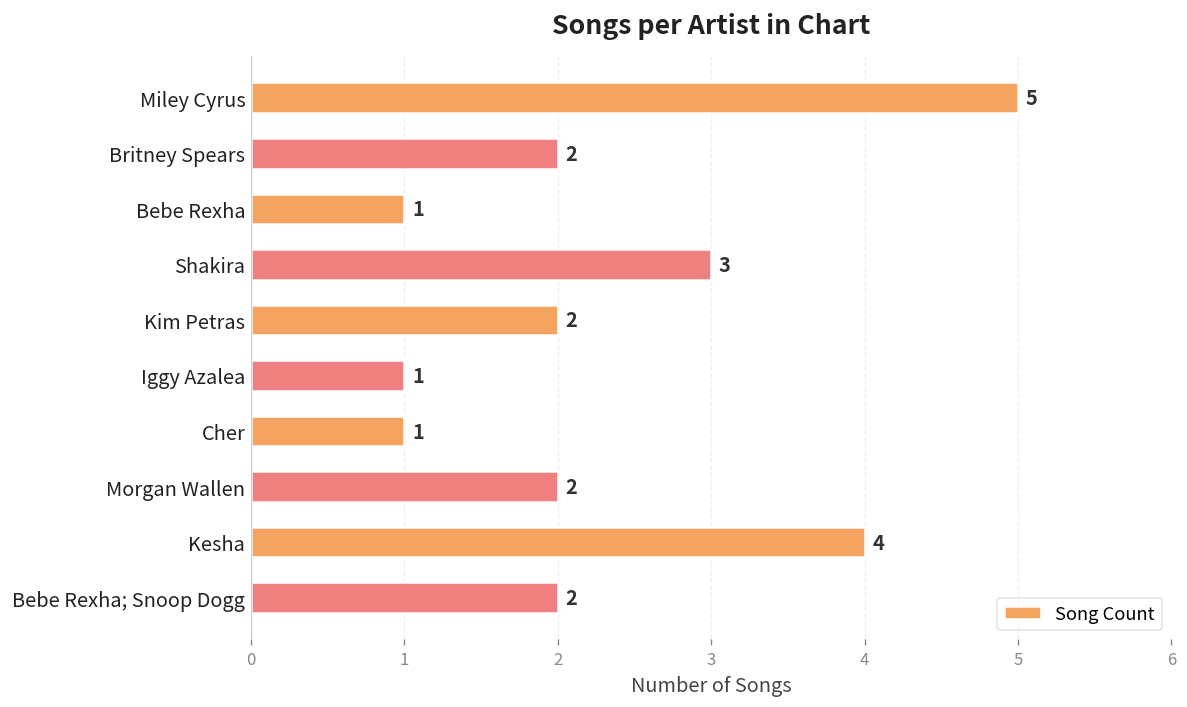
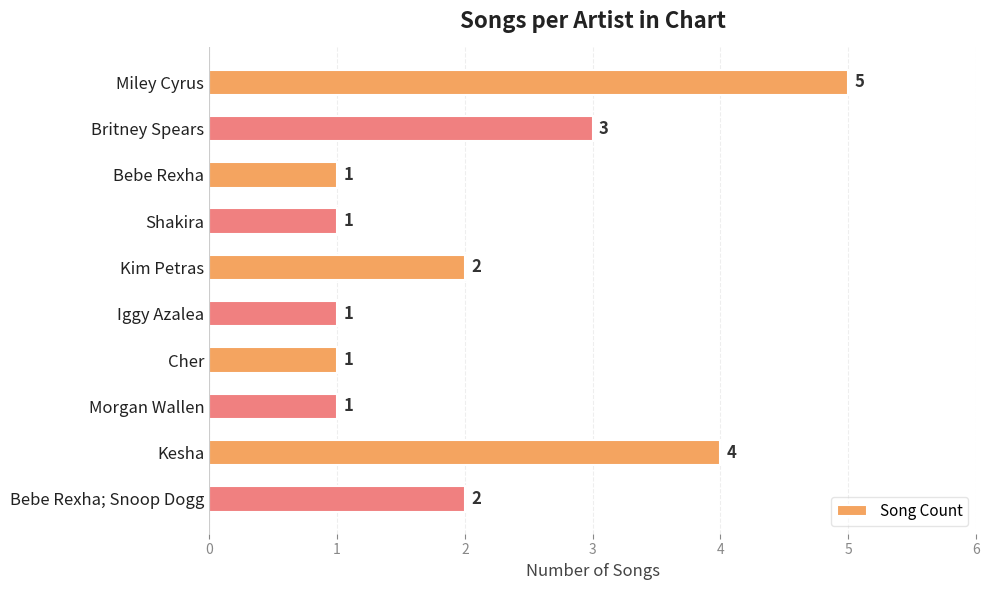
Britney Spears: 2 -> 3
Shakira: 3 -> 1
Morgan Wallen: 2 -> 1
